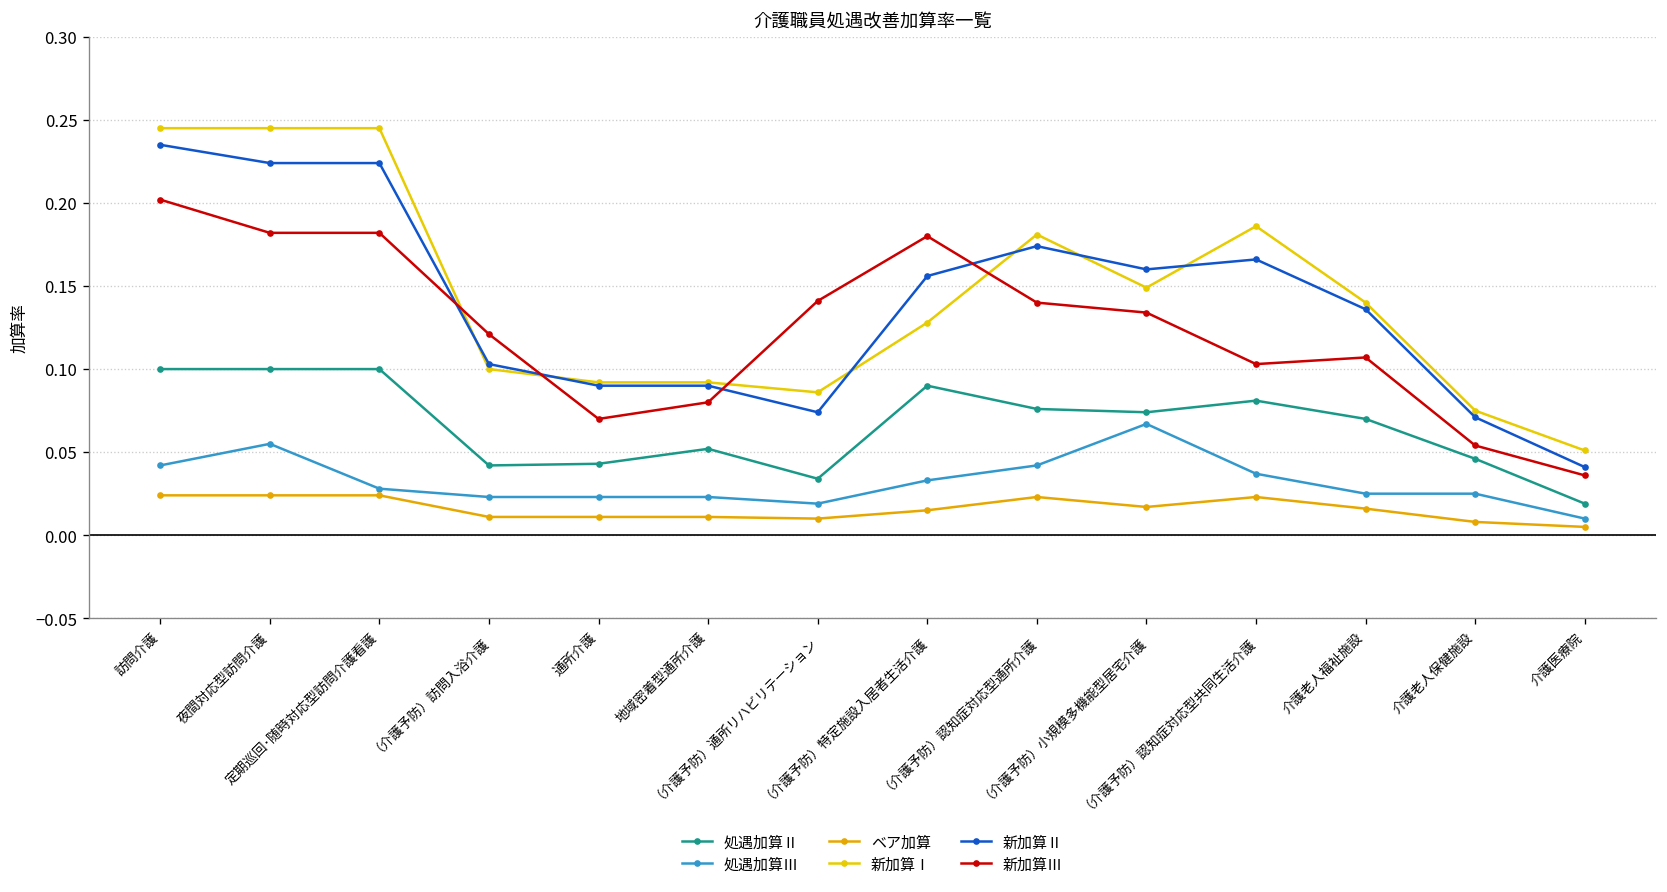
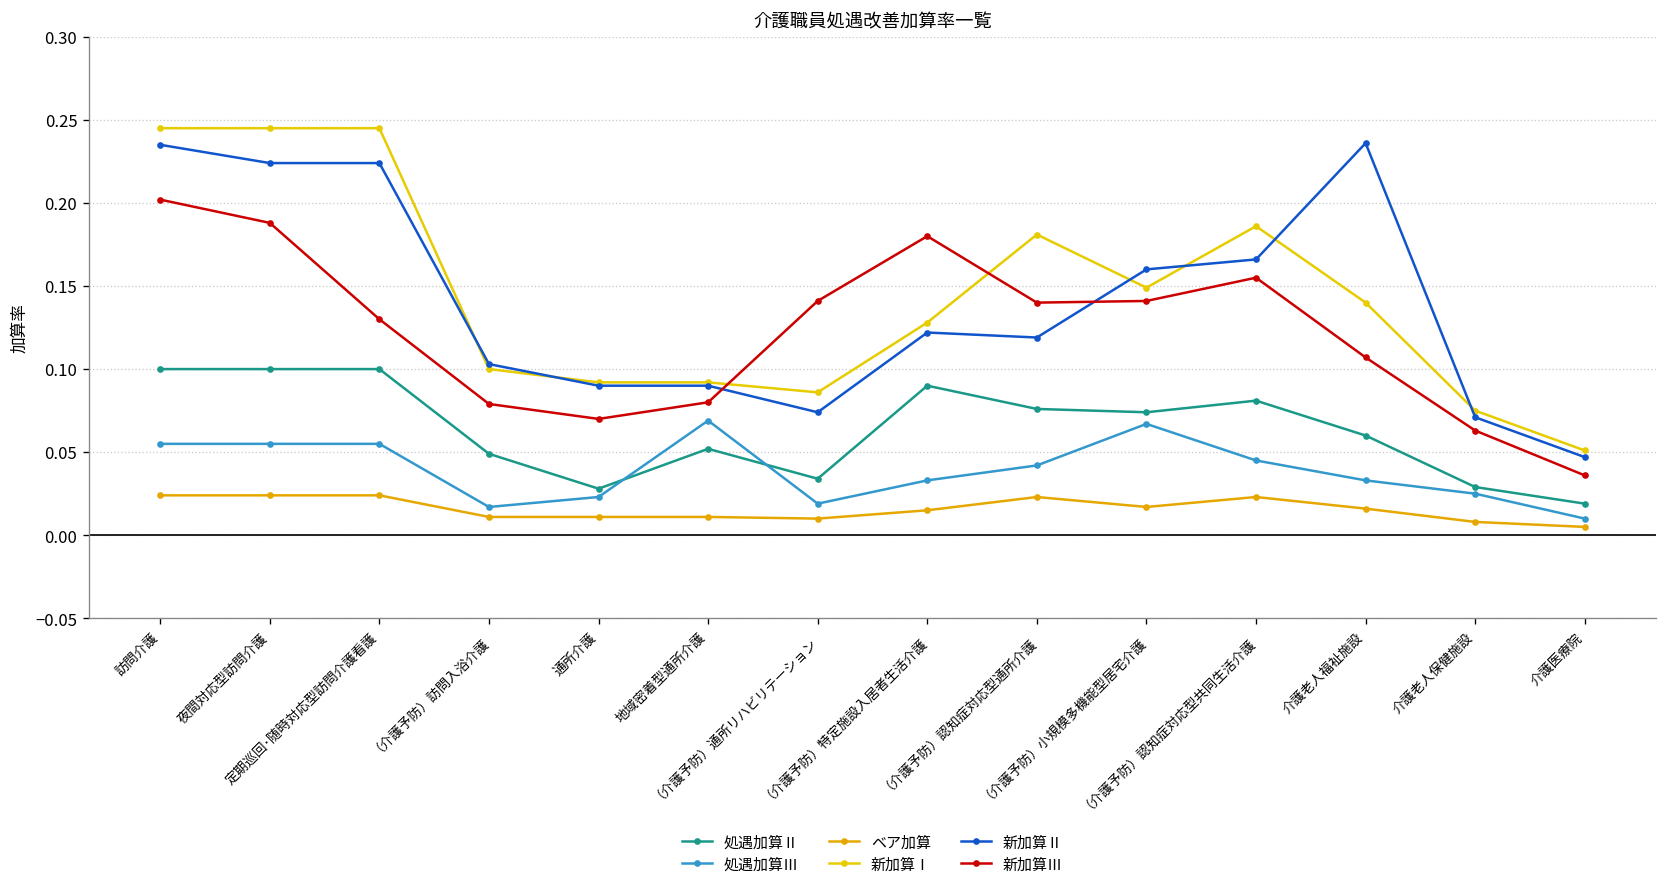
処遇加算Ⅲ, 訪問介護: 0.042 -> 0.055
新加算Ⅲ, 夜間対応型訪問介護: 0.182 -> 0.188
処遇加算Ⅲ, 定期巡回･随時対応型訪問介護看護: 0.028 -> 0.055
新加算Ⅲ, 定期巡回･随時対応型訪問介護看護: 0.182 -> 0.130
処遇加算Ⅱ, （介護予防）訪問入浴介護: 0.042 -> 0.049
処遇加算Ⅲ, （介護予防）訪問入浴介護: 0.023 -> 0.017
新加算Ⅲ, （介護予防）訪問入浴介護: 0.121 -> 0.079
処遇加算Ⅱ, 通所介護: 0.043 -> 0.028
処遇加算Ⅲ, 地域密着型通所介護: 0.023 -> 0.069
新加算Ⅱ, （介護予防）特定施設入居者生活介護: 0.156 -> 0.122
新加算Ⅱ, （介護予防）認知症対応型通所介護: 0.174 -> 0.119
新加算Ⅲ, （介護予防）小規模多機能型居宅介護: 0.134 -> 0.141
処遇加算Ⅲ, （介護予防）認知症対応型共同生活介護: 0.037 -> 0.045
新加算Ⅲ, （介護予防）認知症対応型共同生活介護: 0.103 -> 0.155
処遇加算Ⅱ, 介護老人福祉施設: 0.07 -> 0.06
処遇加算Ⅲ, 介護老人福祉施設: 0.025 -> 0.033
新加算Ⅱ, 介護老人福祉施設: 0.136 -> 0.236
処遇加算Ⅱ, 介護老人保健施設: 0.046 -> 0.029
新加算Ⅲ, 介護老人保健施設: 0.054 -> 0.063
新加算Ⅱ, 介護医療院: 0.041 -> 0.047
